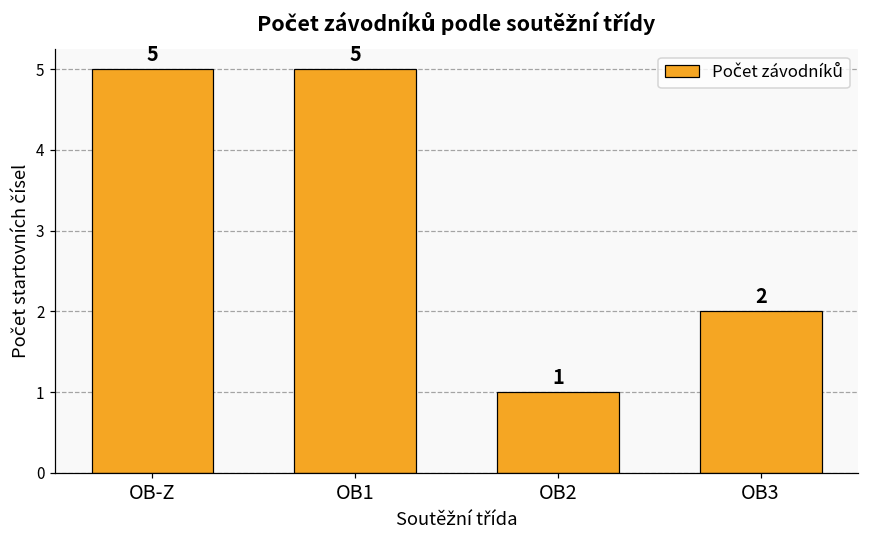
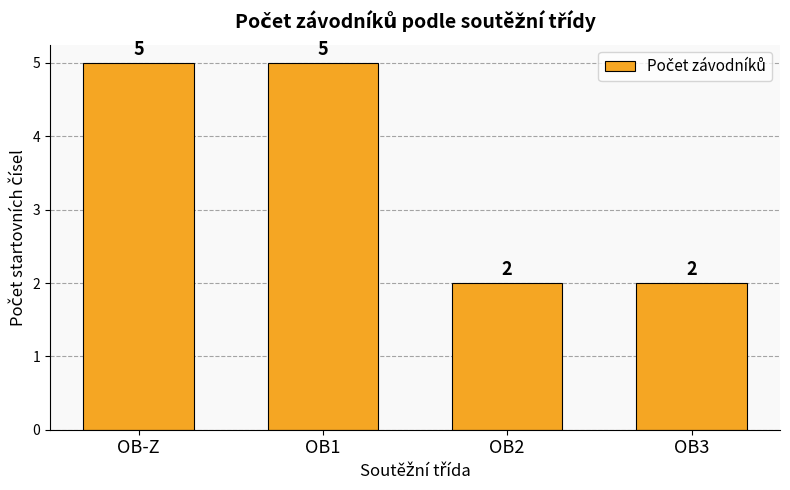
OB2: 1 -> 2
